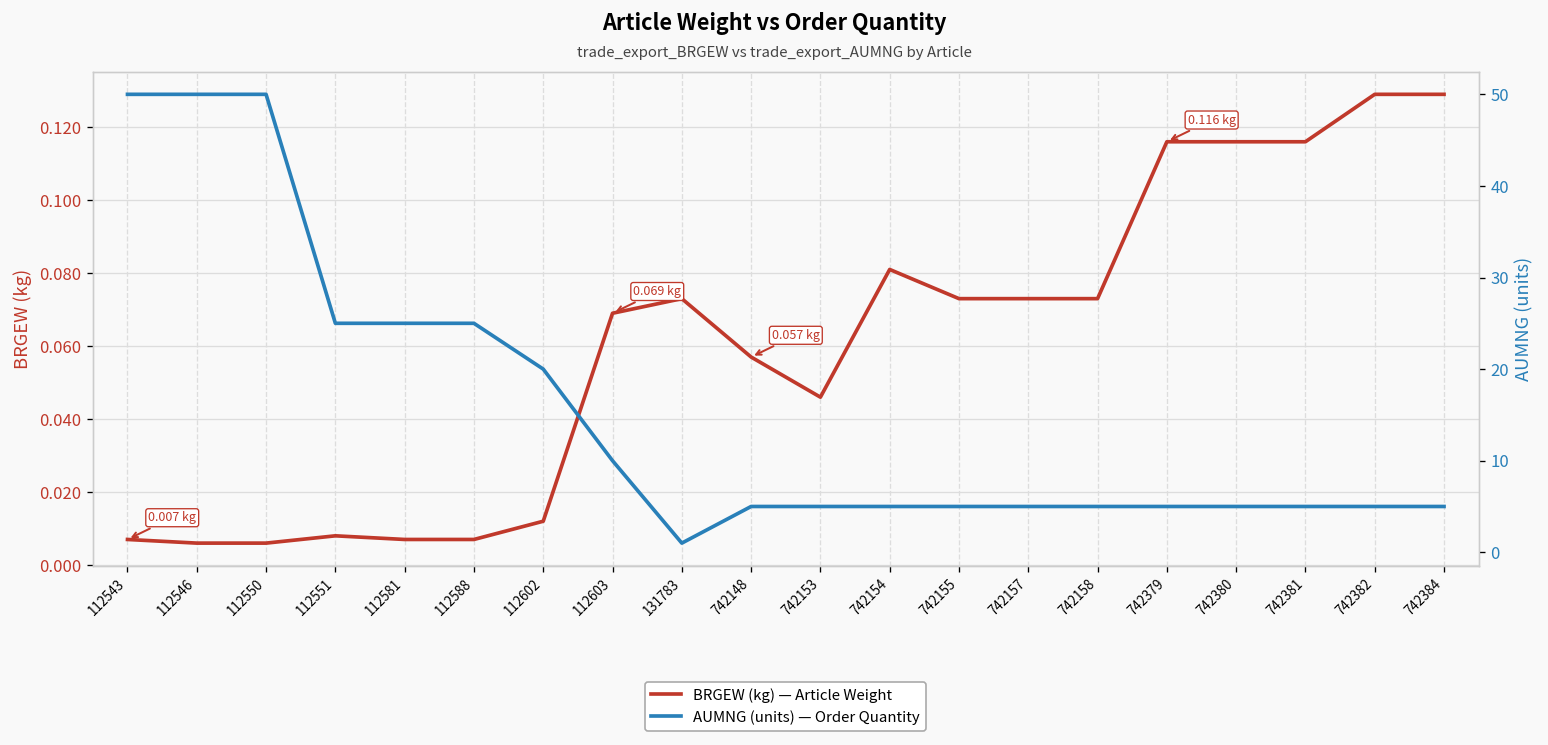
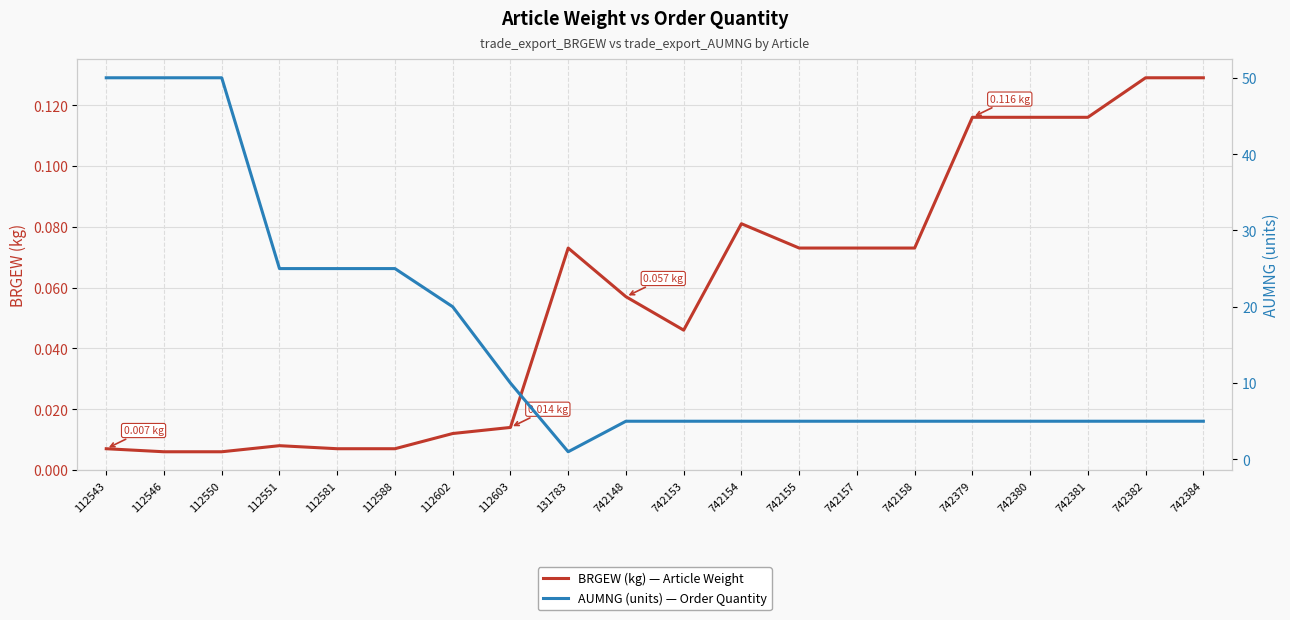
BRGEW (kg) — Article Weight, 112603: 0.069 -> 0.014
